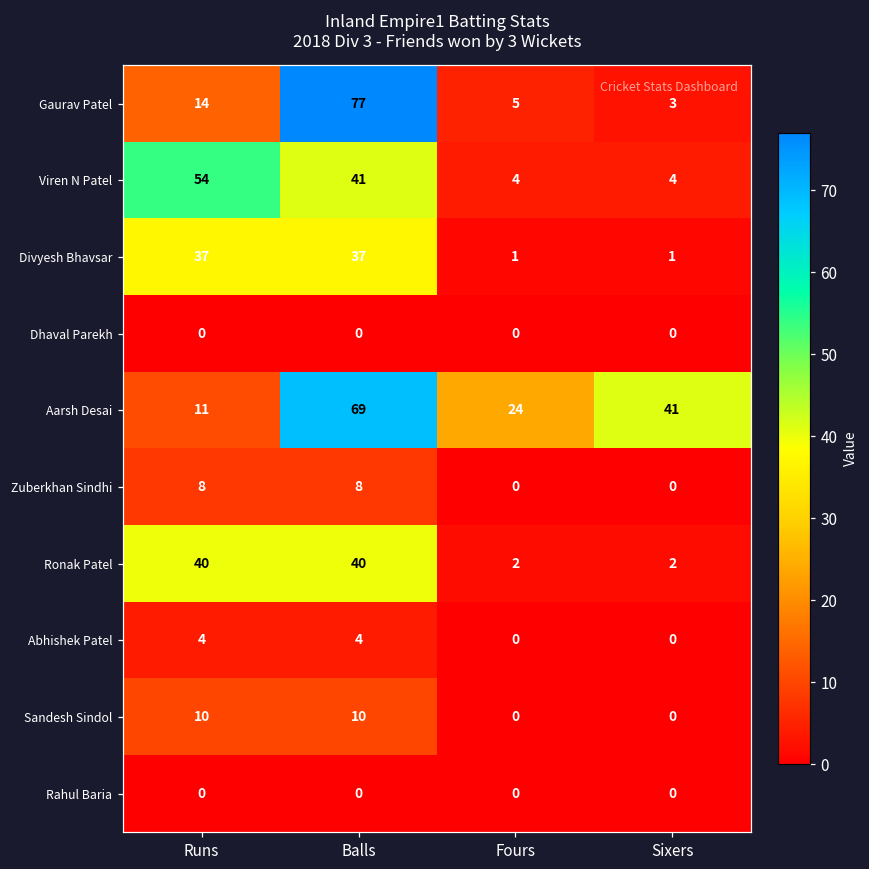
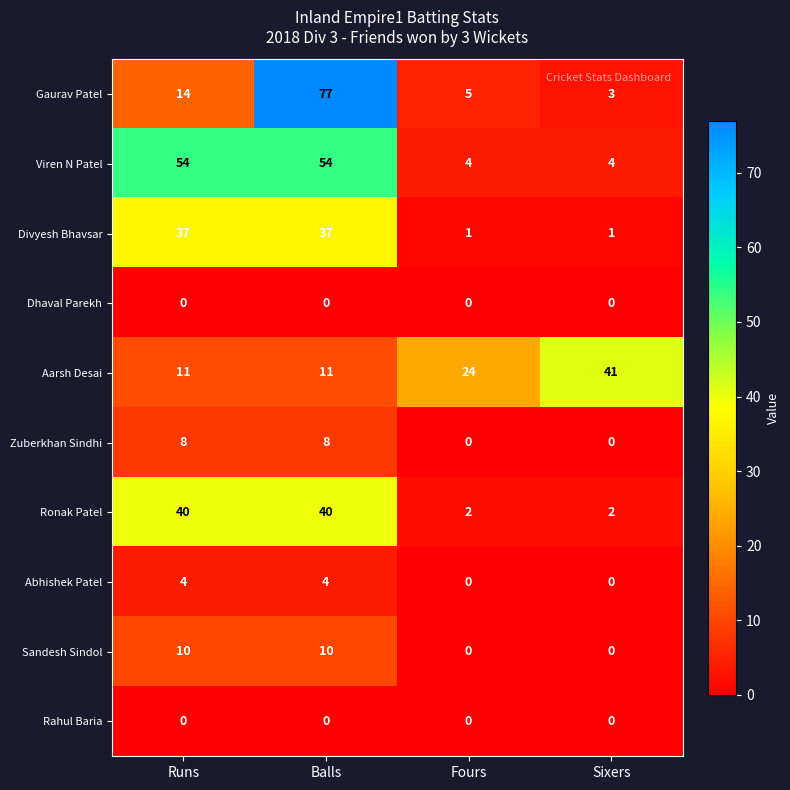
Viren N Patel, Balls: 41 -> 54
Aarsh Desai, Balls: 69 -> 11
